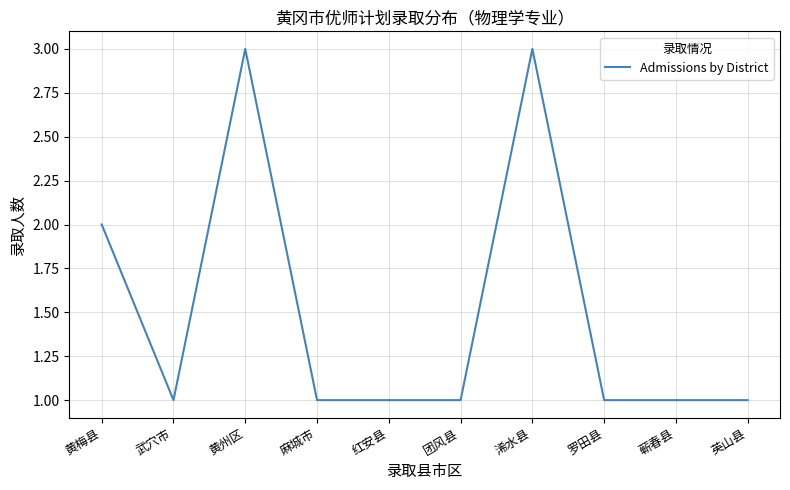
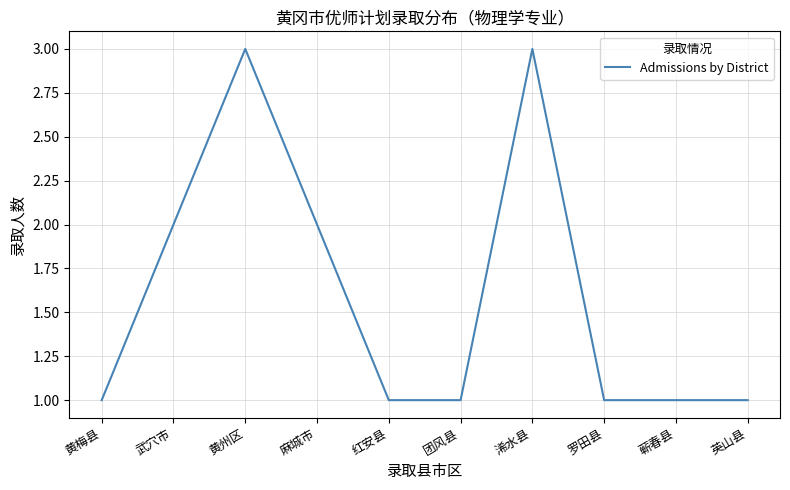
黄梅县: 2 -> 1
武穴市: 1 -> 2
麻城市: 1 -> 2
